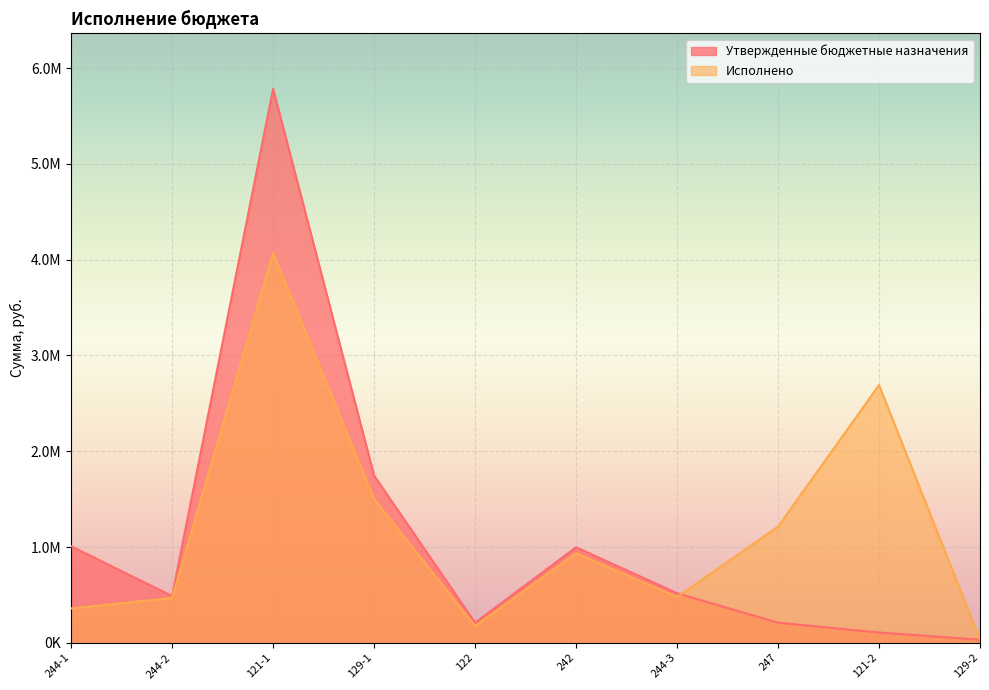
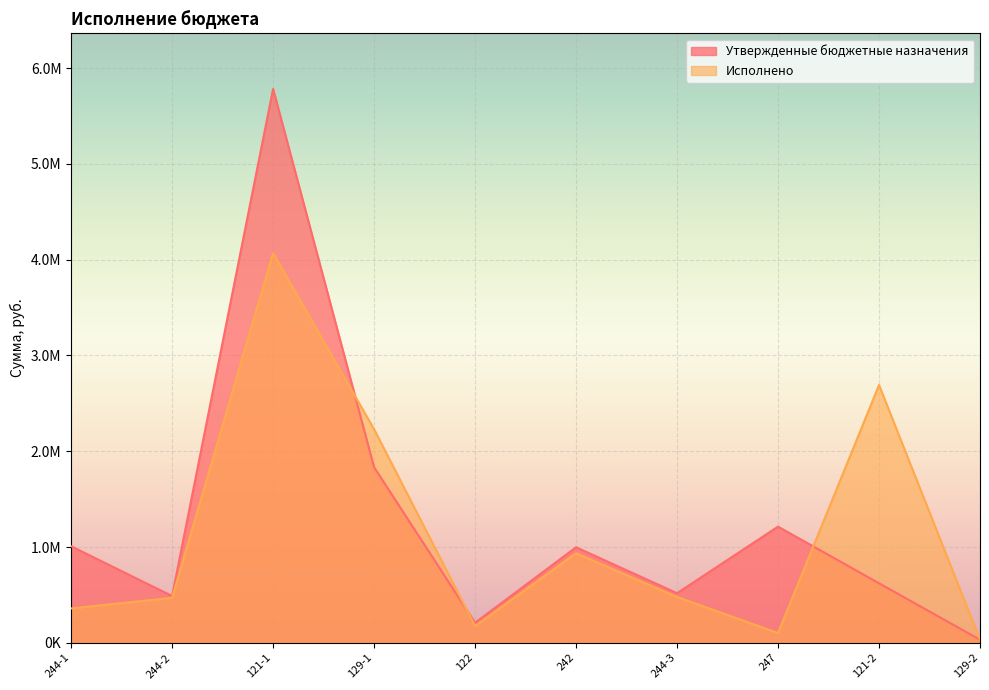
Утвержденные бюджетные назначения, 129-1: 1700000 -> 1800000
Исполнено, 129-1: 1500000 -> 2200000
Утвержденные бюджетные назначения, 247: 200000 -> 1200000
Исполнено, 247: 1200000 -> 100000
Утвержденные бюджетные назначения, 121-2: 100000 -> 600000
